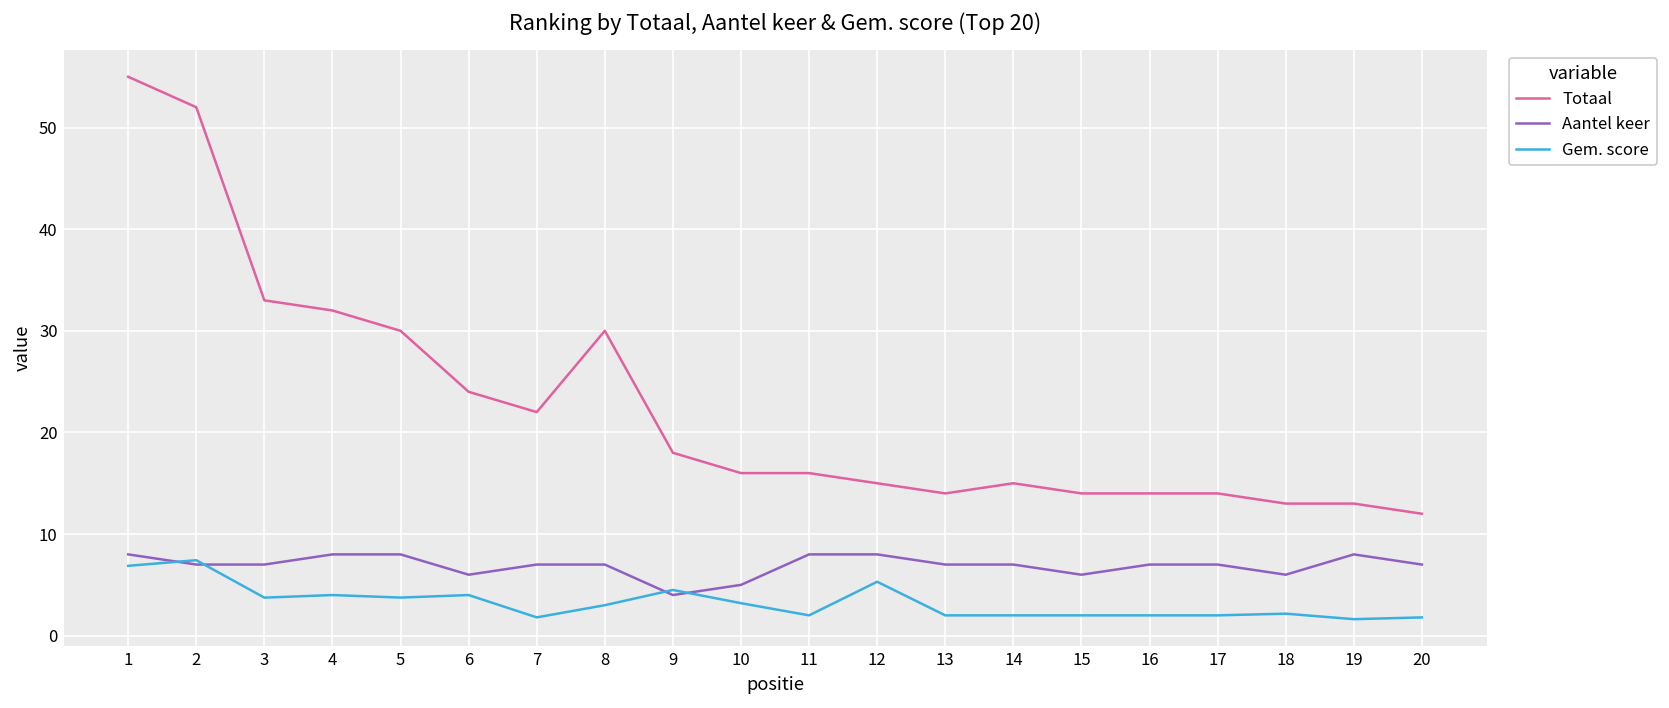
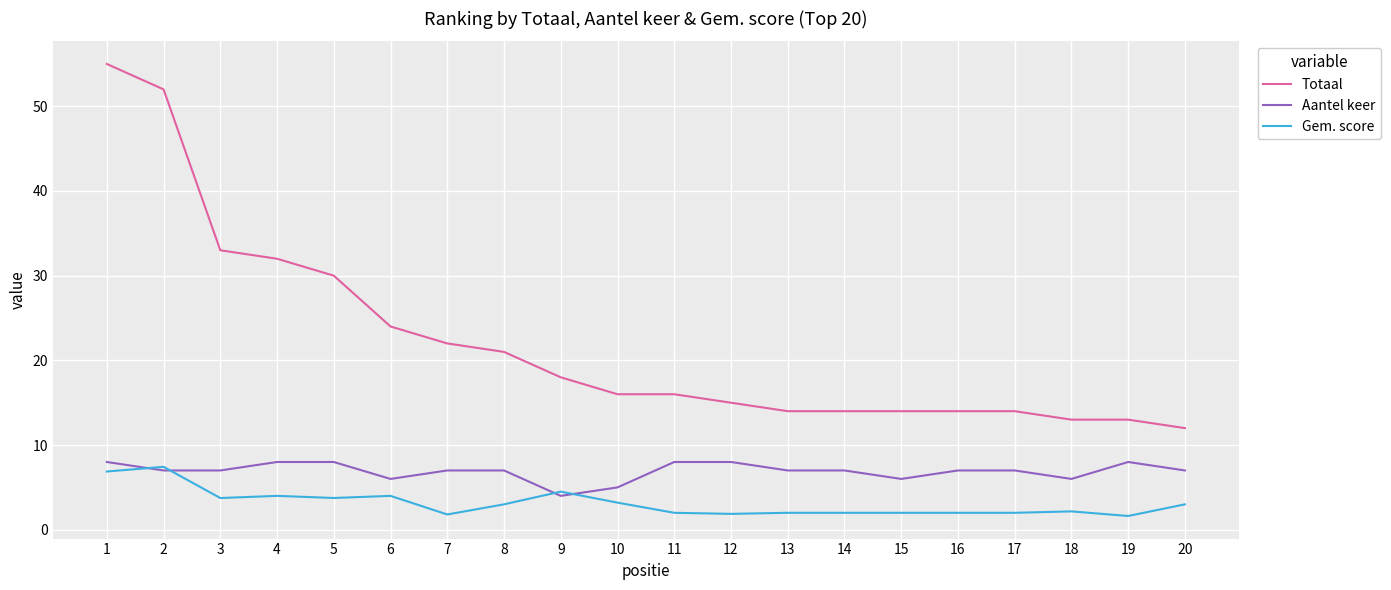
Totaal, 8: 30 -> 21
Gem. score, 12: 5 -> 2
Totaal, 14: 15 -> 14
Gem. score, 20: 2 -> 3
